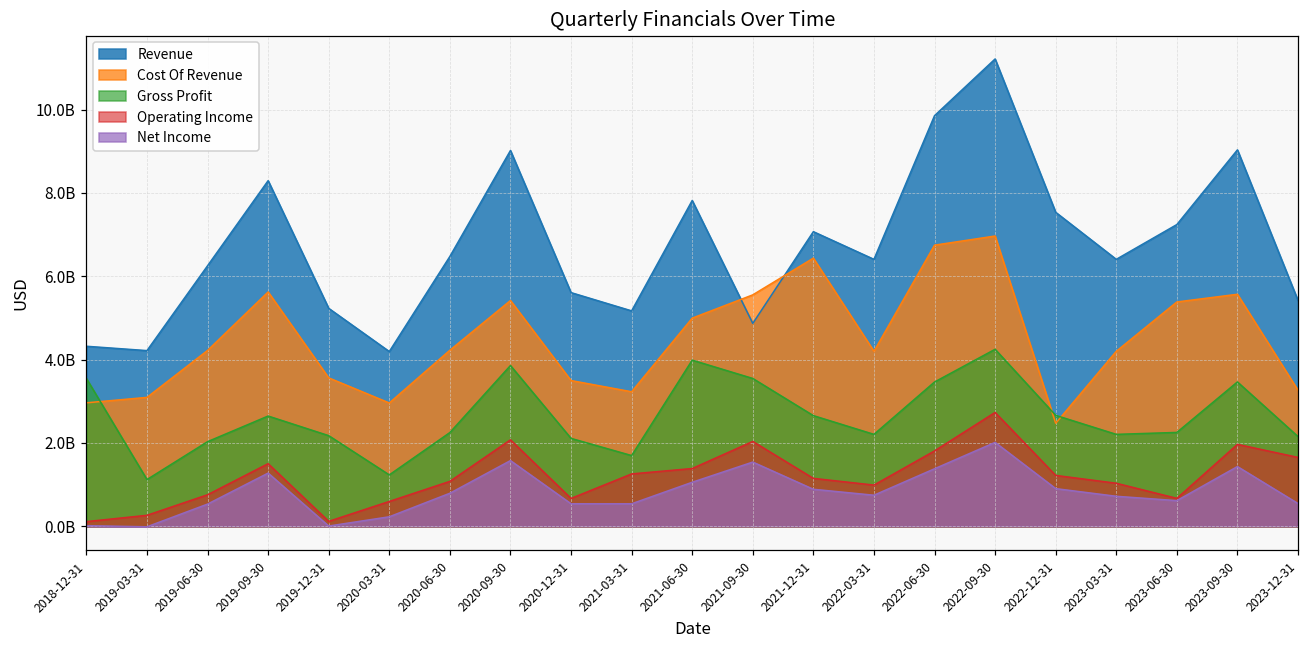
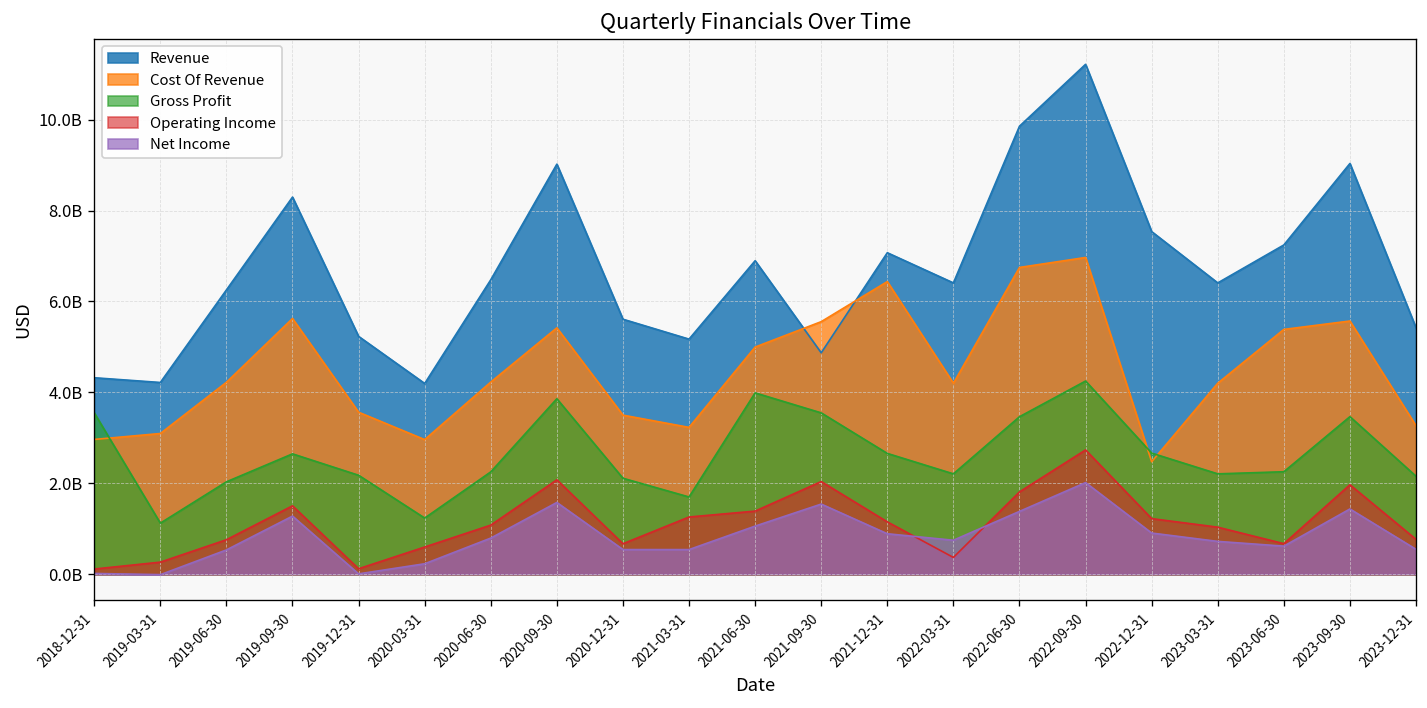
Revenue, 2021-06-30: 7800000000 -> 6900000000
Operating Income, 2022-03-31: 1000000000 -> 400000000
Operating Income, 2023-12-31: 1700000000 -> 800000000
